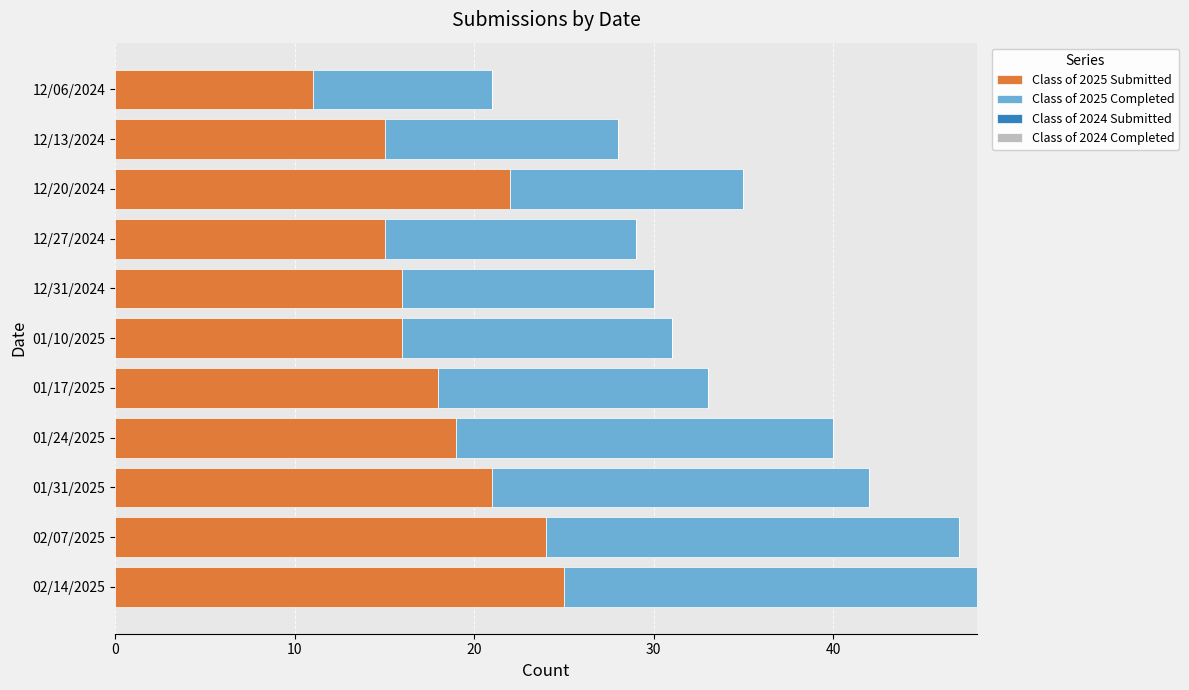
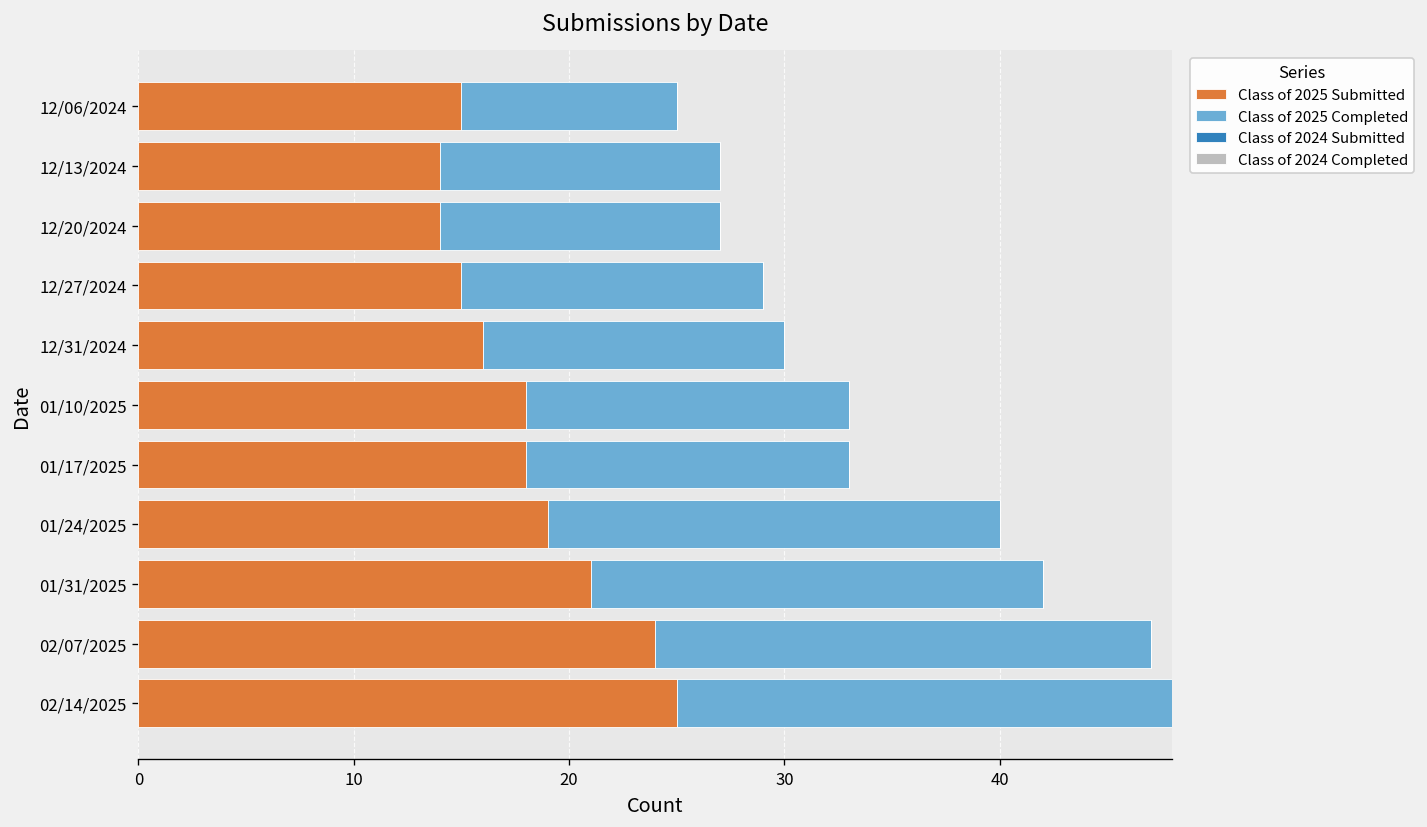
Class of 2025 Submitted, 12/06/2024: 11 -> 15
Class of 2025 Submitted, 12/13/2024: 15 -> 14
Class of 2025 Submitted, 12/20/2024: 22 -> 14
Class of 2025 Submitted, 01/10/2025: 16 -> 18
